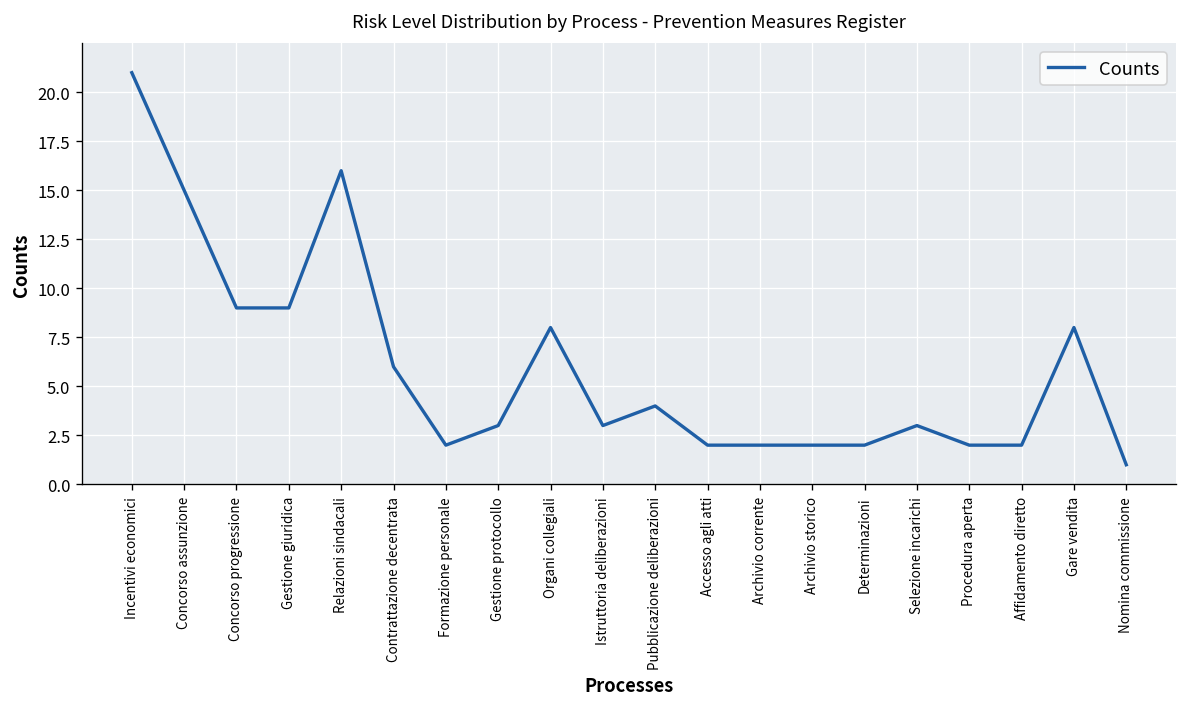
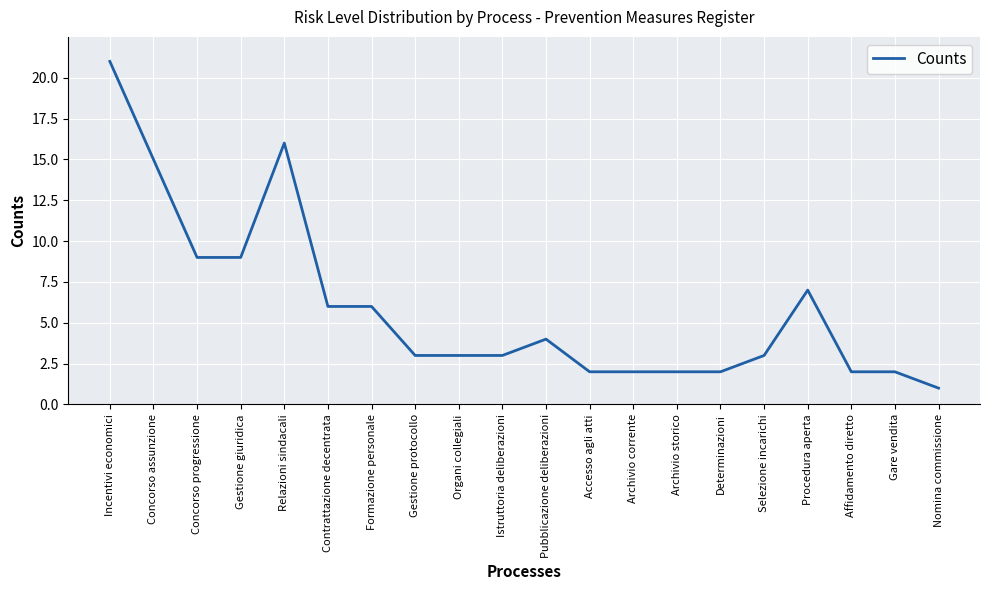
Formazione personale: 2 -> 6
Organi collegiali: 8 -> 3
Procedura aperta: 2 -> 7
Gare vendita: 8 -> 2
